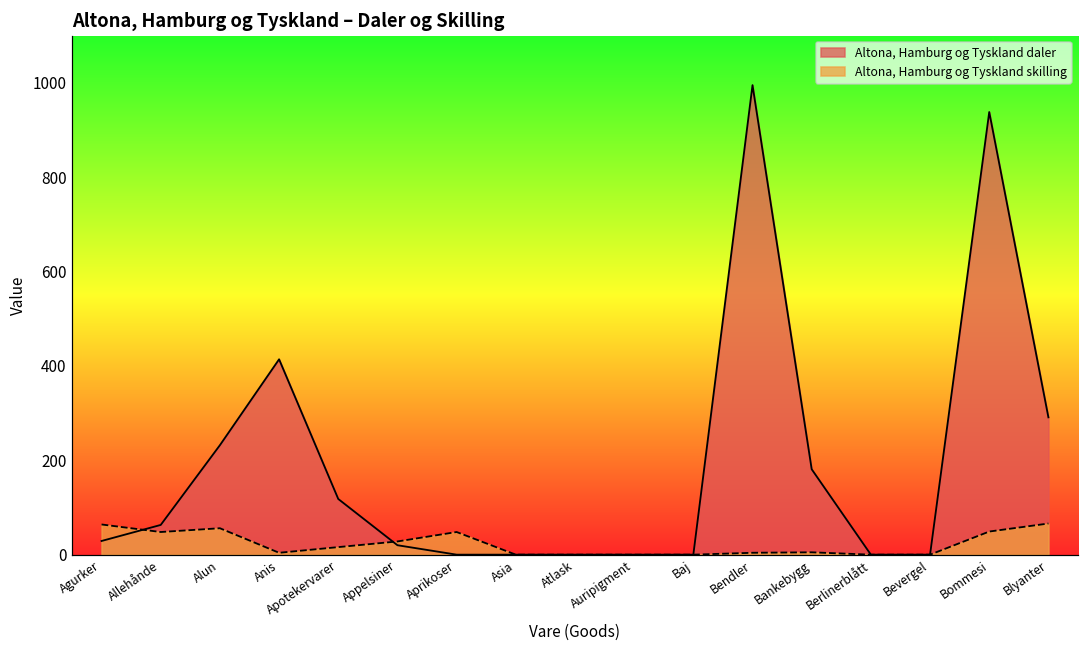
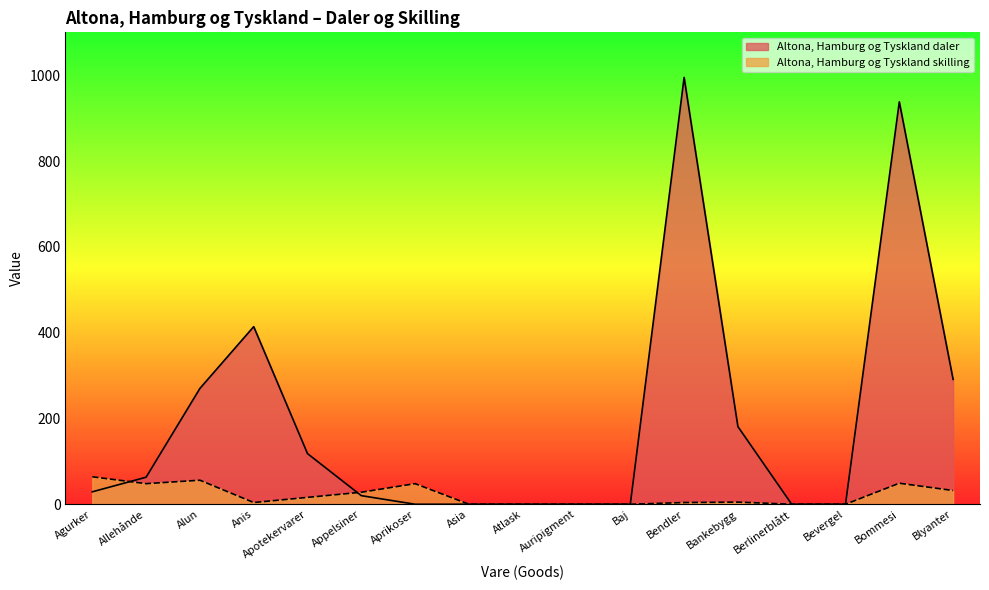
Altona, Hamburg og Tyskland daler, Alun: 230 -> 270
Altona, Hamburg og Tyskland skilling, Blyanter: 70 -> 30
